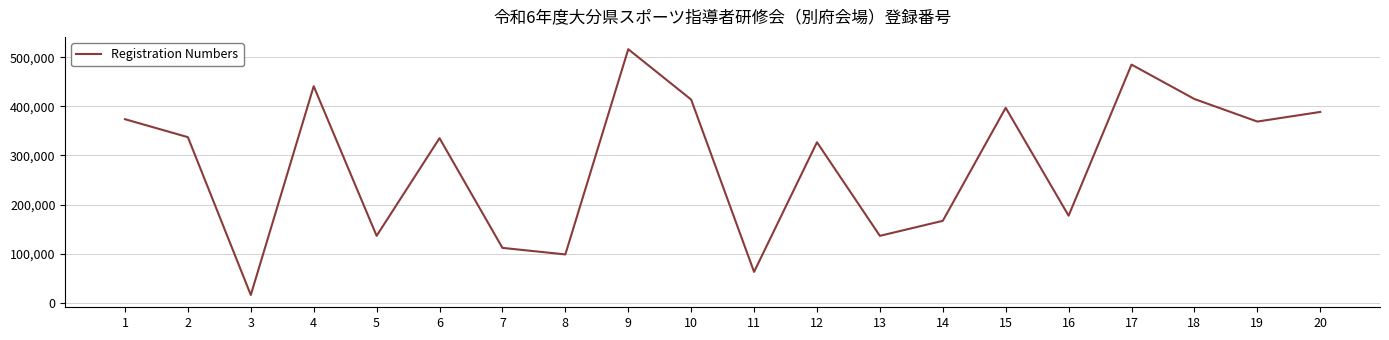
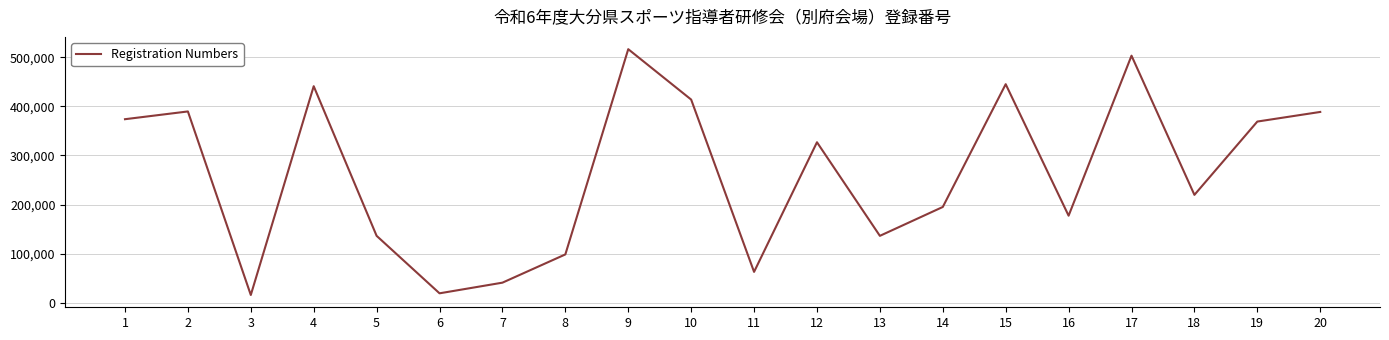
2: 340,000 -> 390,000
6: 340,000 -> 20,000
7: 110,000 -> 40,000
14: 170,000 -> 200,000
15: 400,000 -> 450,000
17: 490,000 -> 500,000
18: 410,000 -> 220,000
